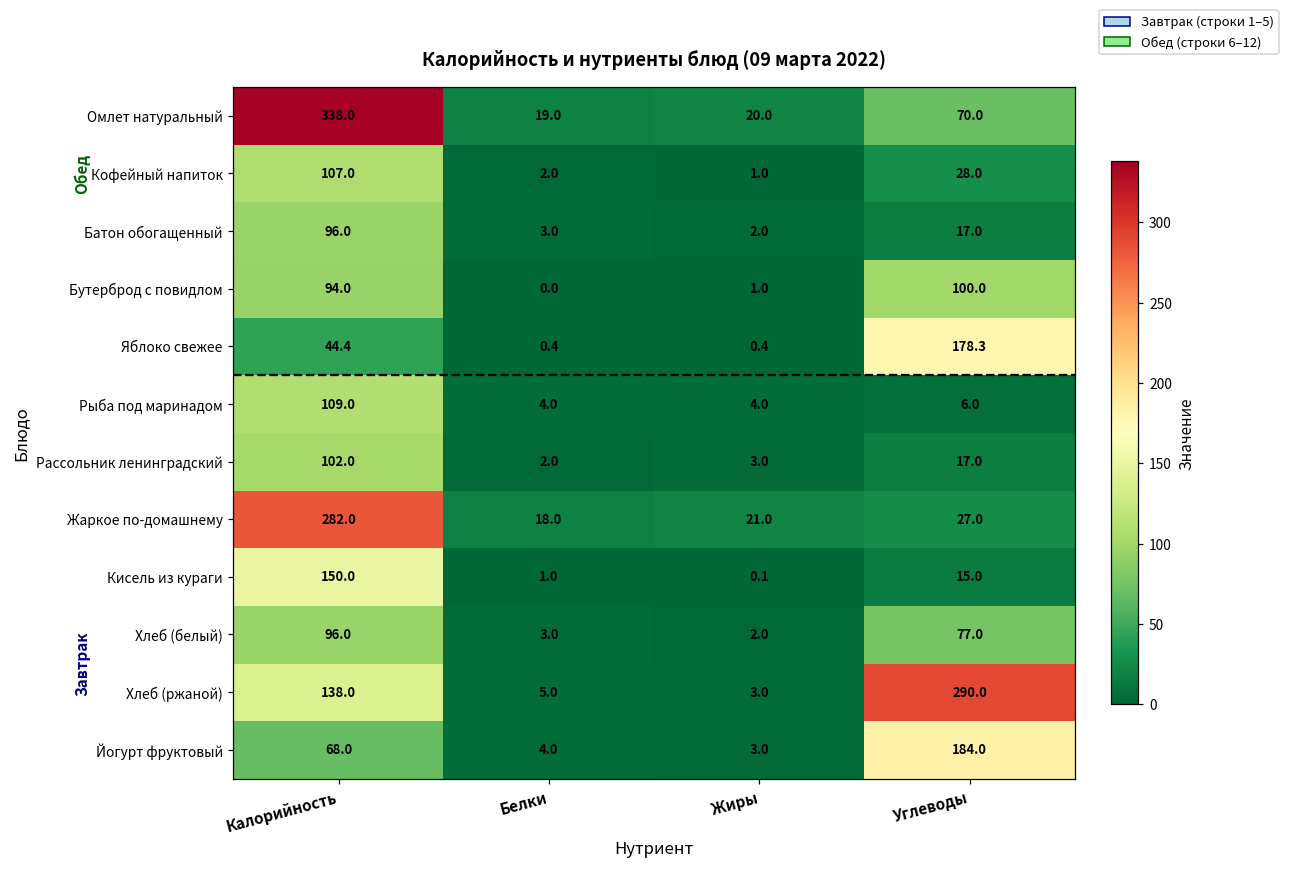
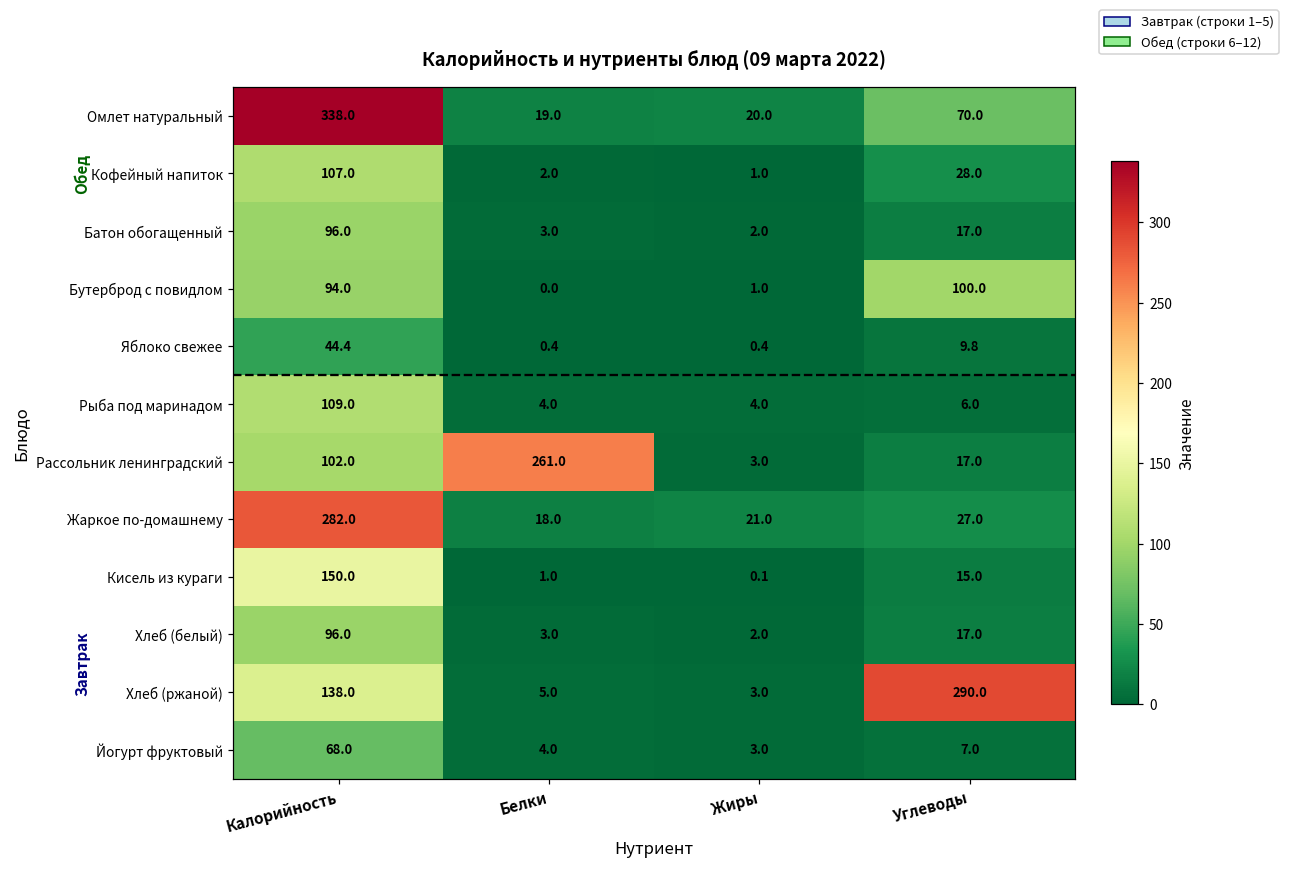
Яблоко свежее, Углеводы: 178.3 -> 9.8
Рассольник ленинградский, Белки: 2.0 -> 261.0
Хлеб (белый), Углеводы: 77.0 -> 17.0
Йогурт фруктовый, Углеводы: 184.0 -> 7.0
